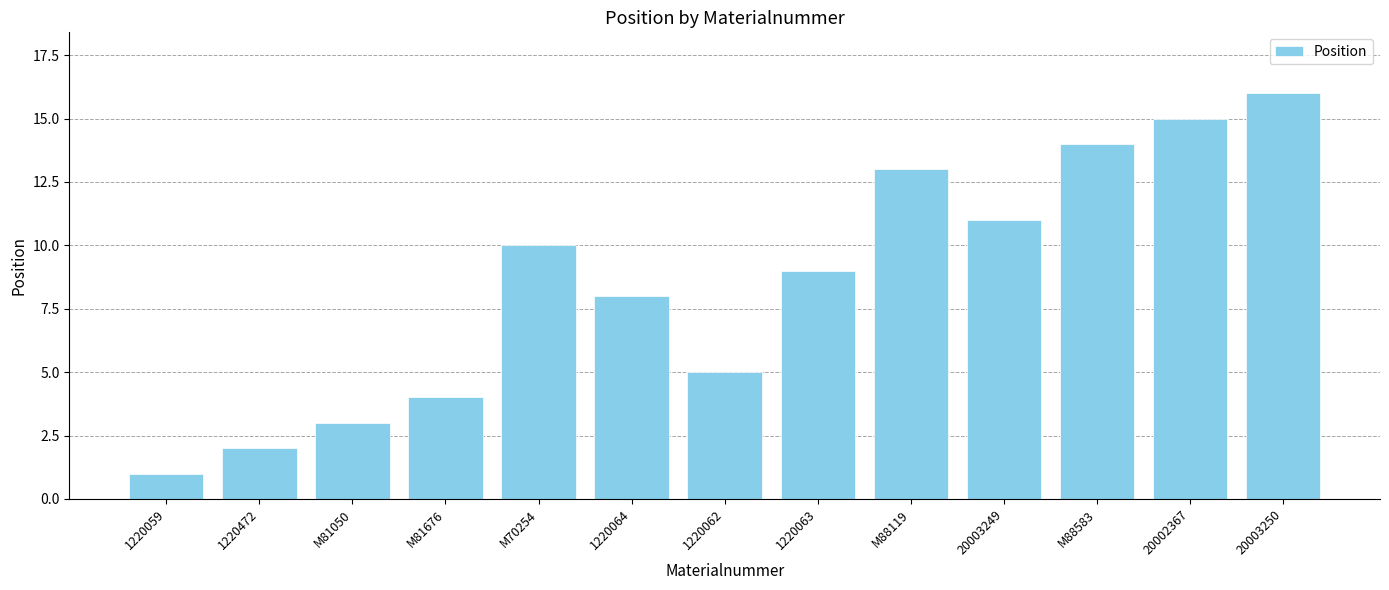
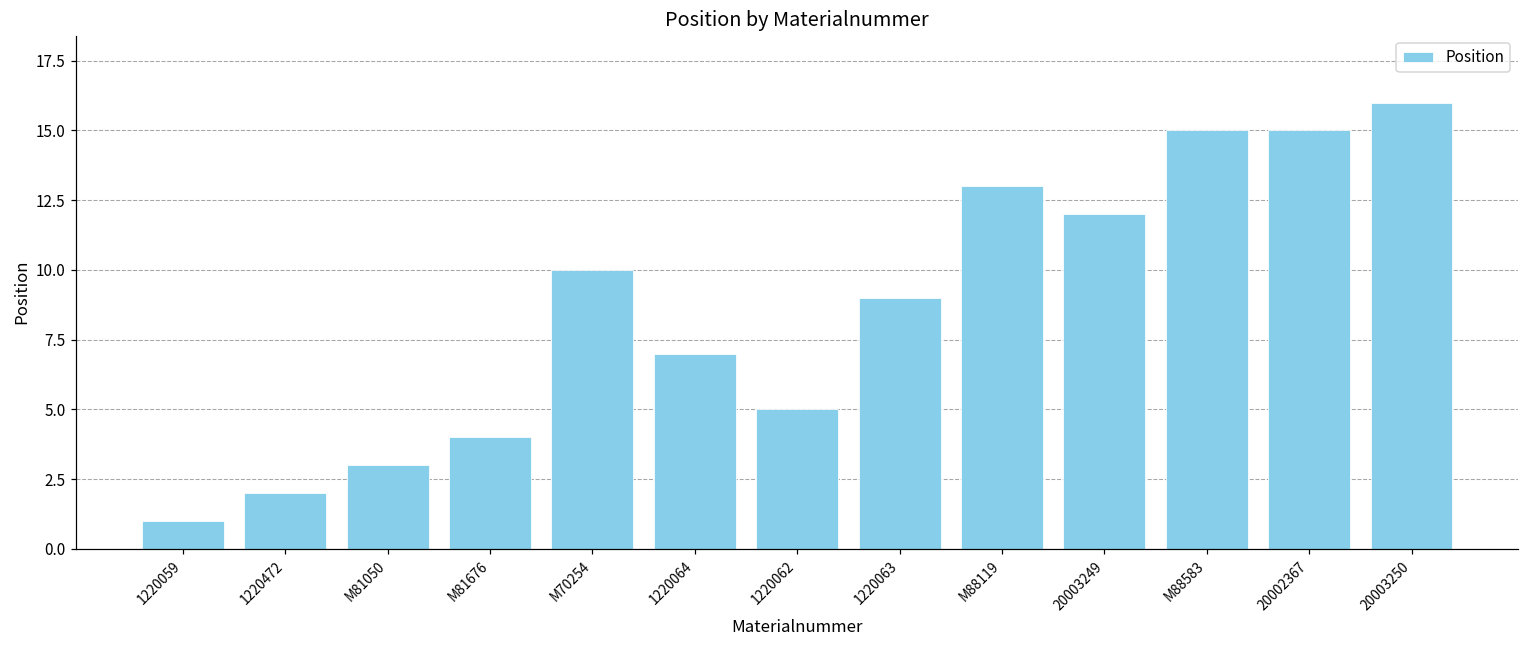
1220064: 8 -> 7
20003249: 11 -> 12
M88583: 14 -> 15
